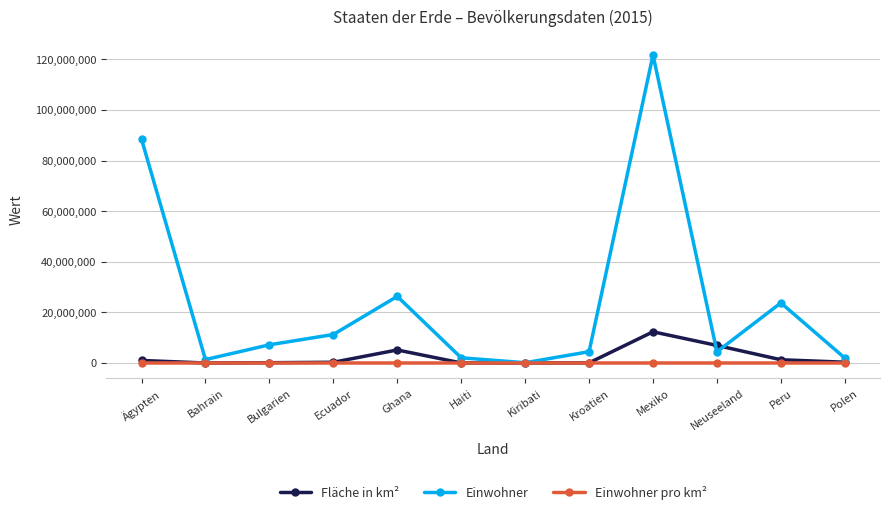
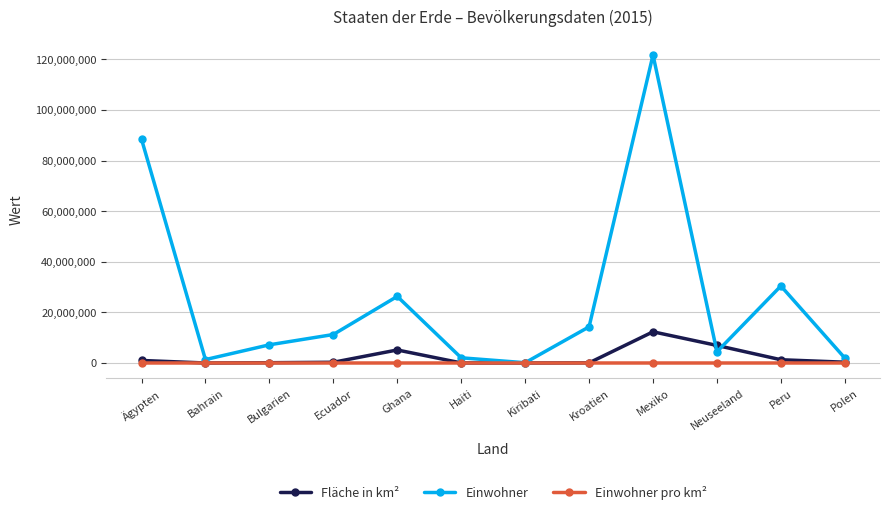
Einwohner, Kroatien: 4,000,000 -> 14,000,000
Einwohner, Peru: 24,000,000 -> 30,000,000
